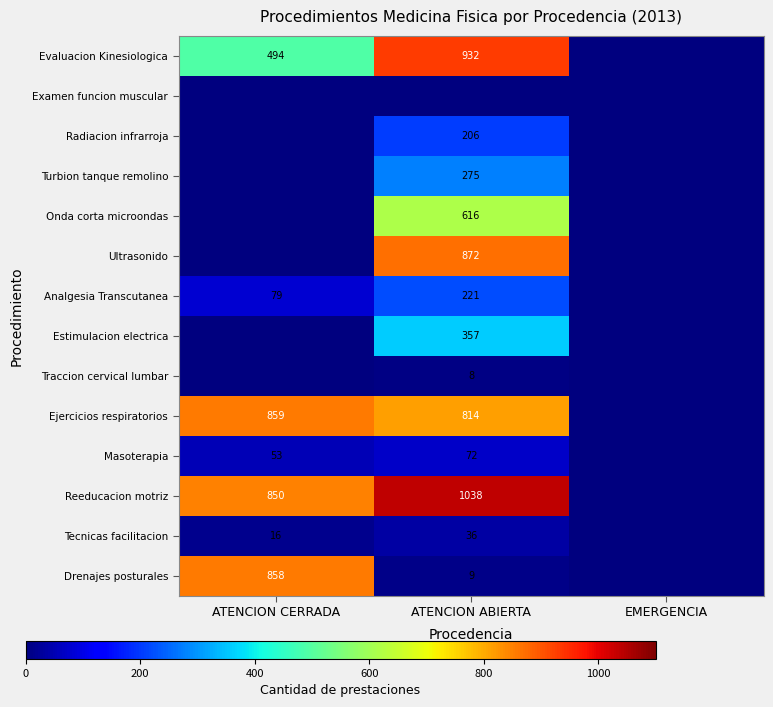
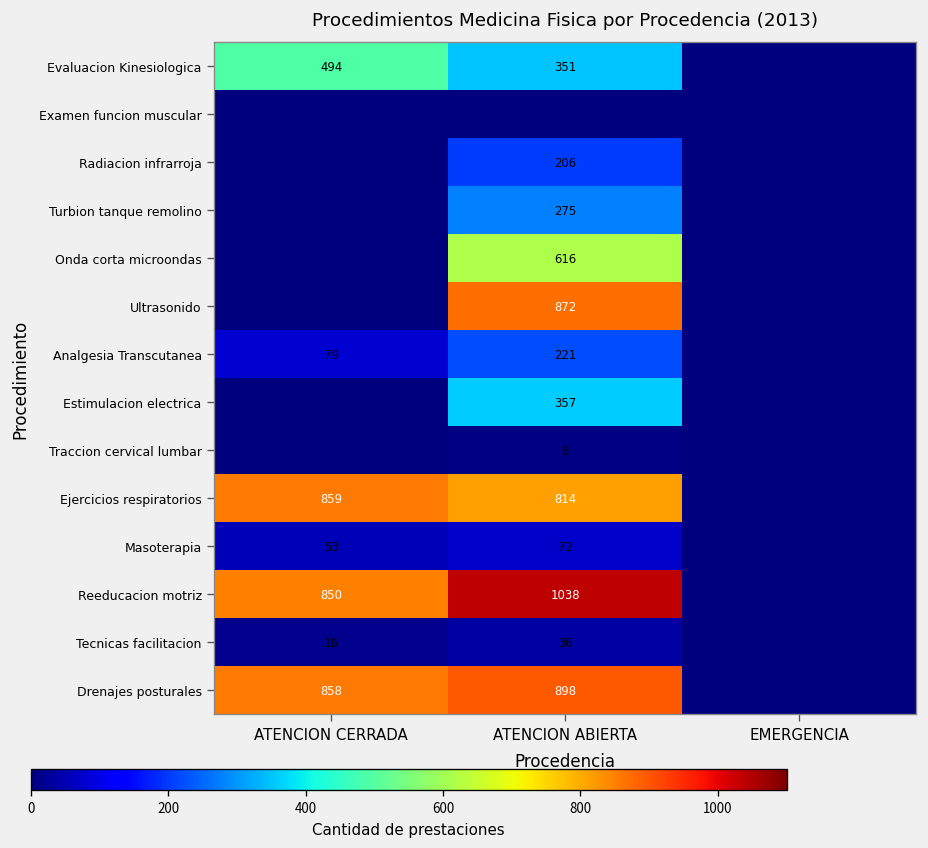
Evaluacion Kinesiologica, ATENCION ABIERTA: 932 -> 351
Drenajes posturales, ATENCION ABIERTA: 9 -> 898
